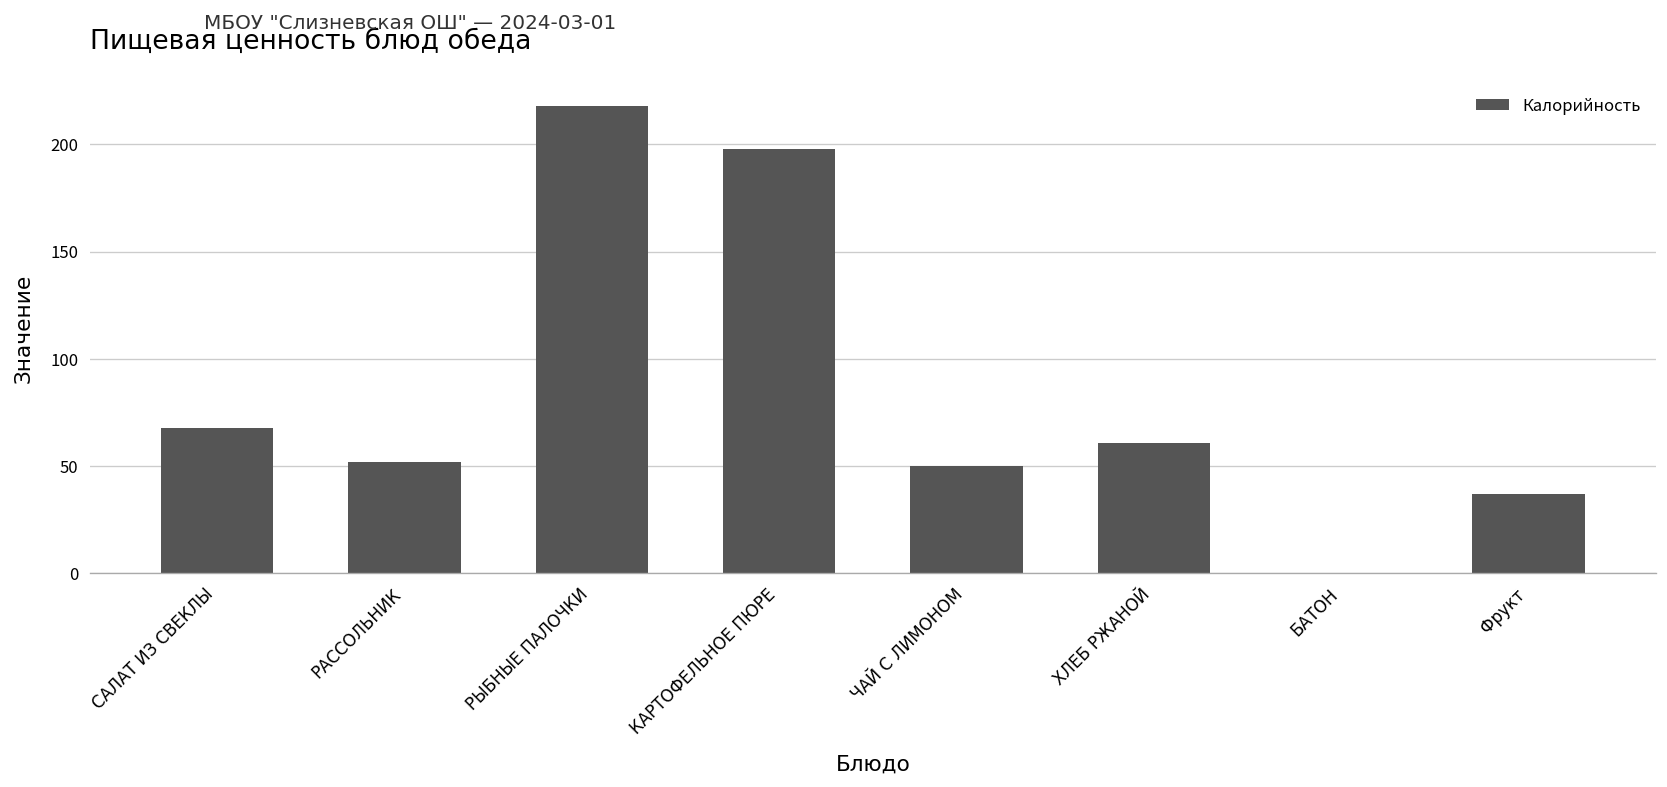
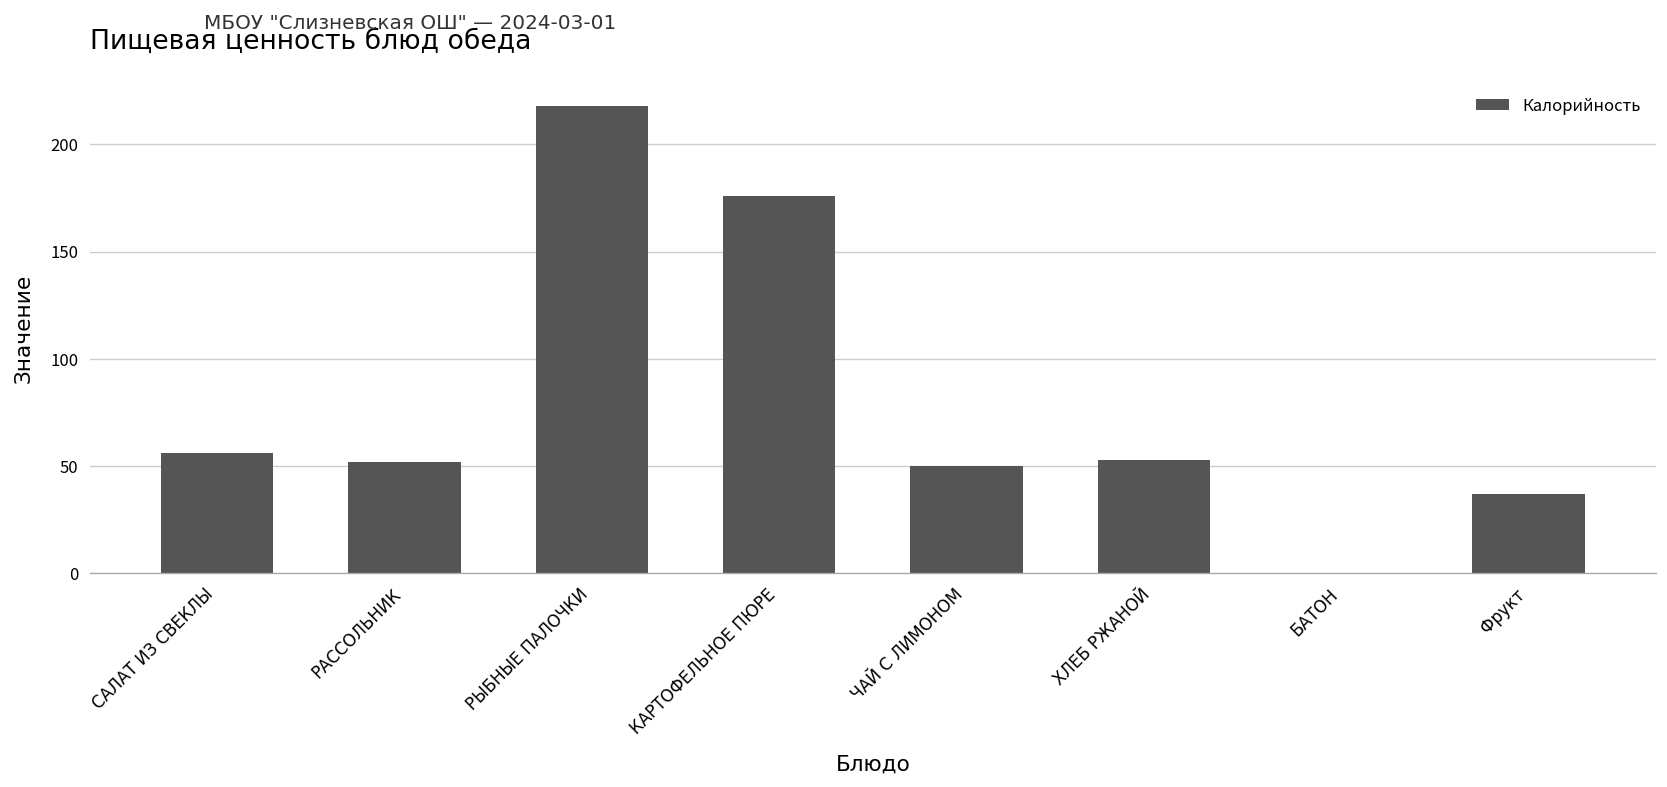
САЛАТ ИЗ СВЕКЛЫ: 68 -> 56
КАРТОФЕЛЬНОЕ ПЮРЕ: 198 -> 176
ХЛЕБ РЖАНОЙ: 61 -> 53
